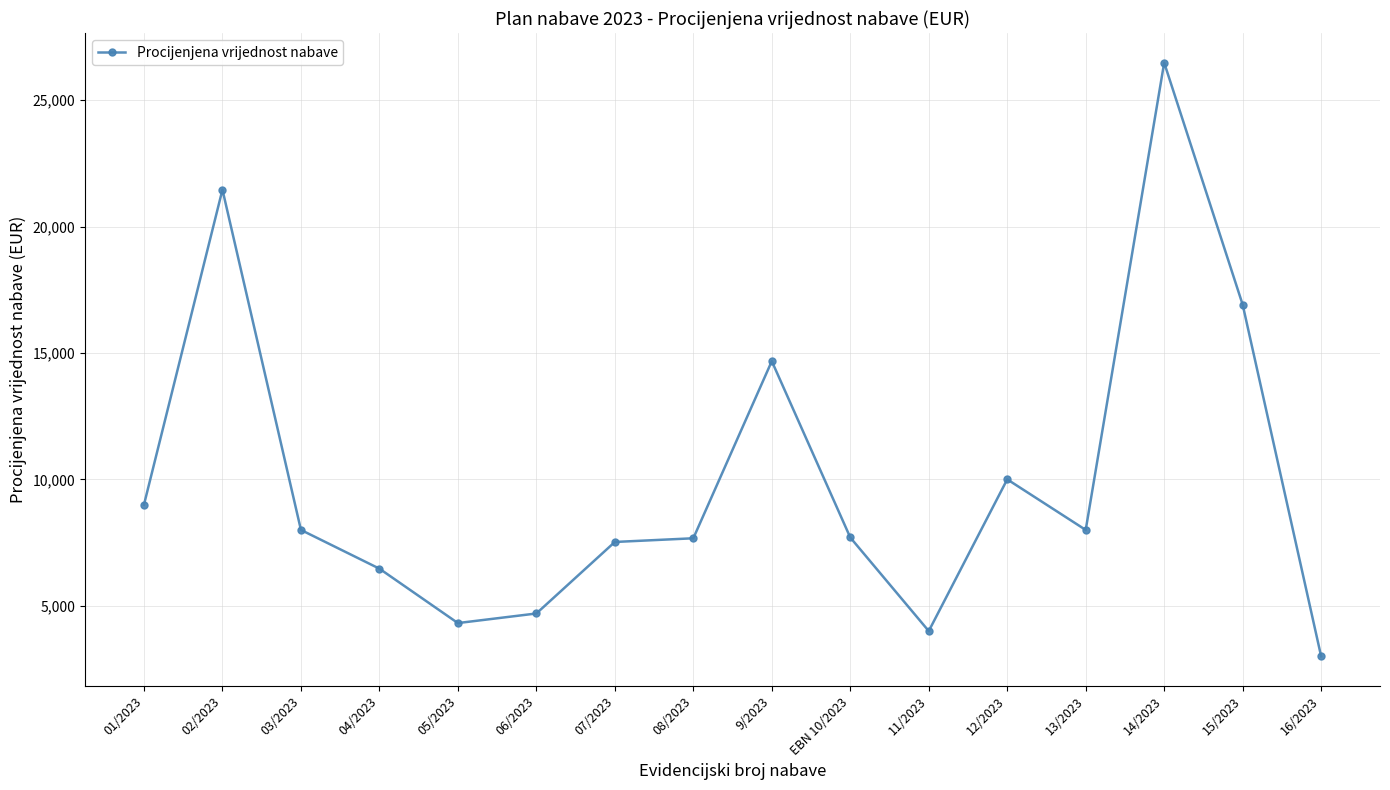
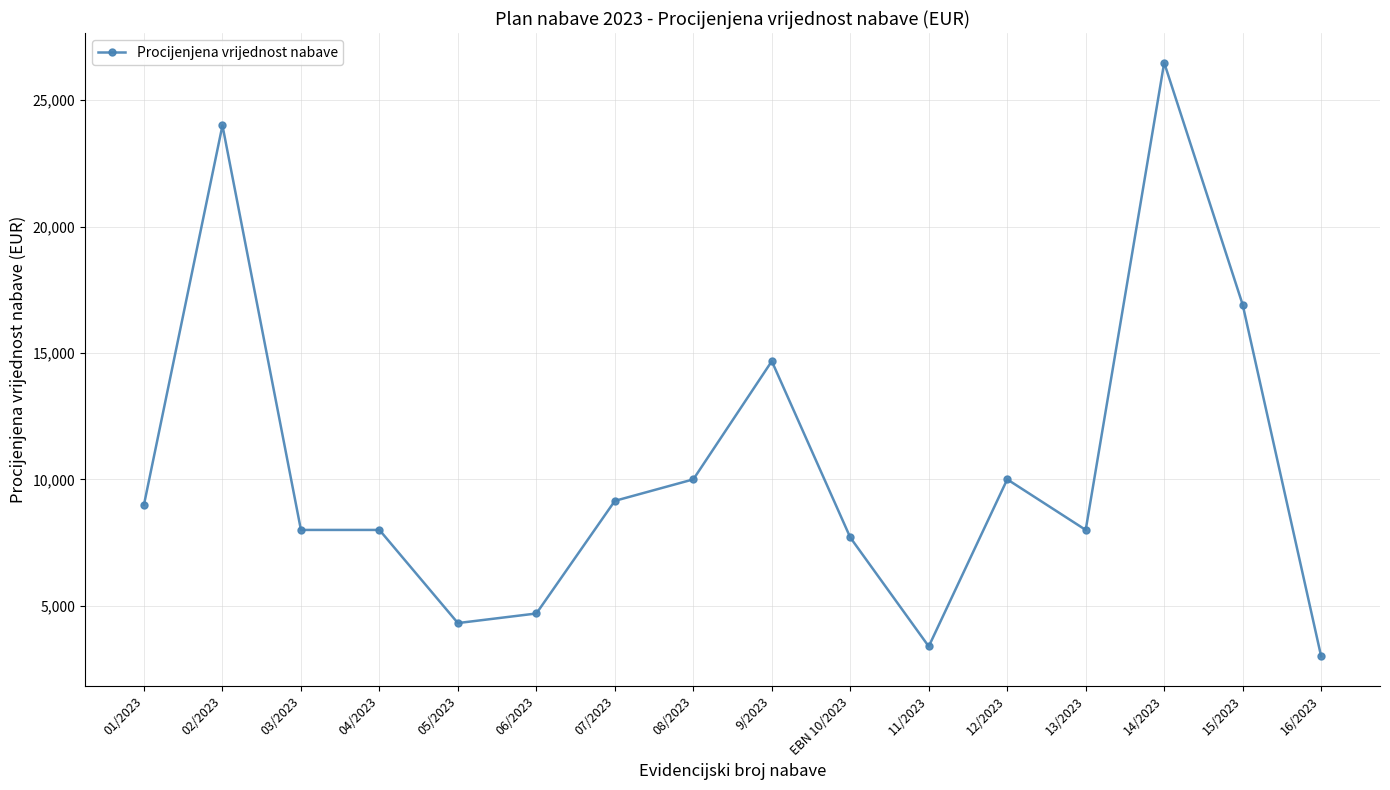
02/2023: 21,500 -> 24,000
04/2023: 6,500 -> 8,000
07/2023: 7,500 -> 9,200
08/2023: 7,700 -> 10,000
11/2023: 4,000 -> 3,400
